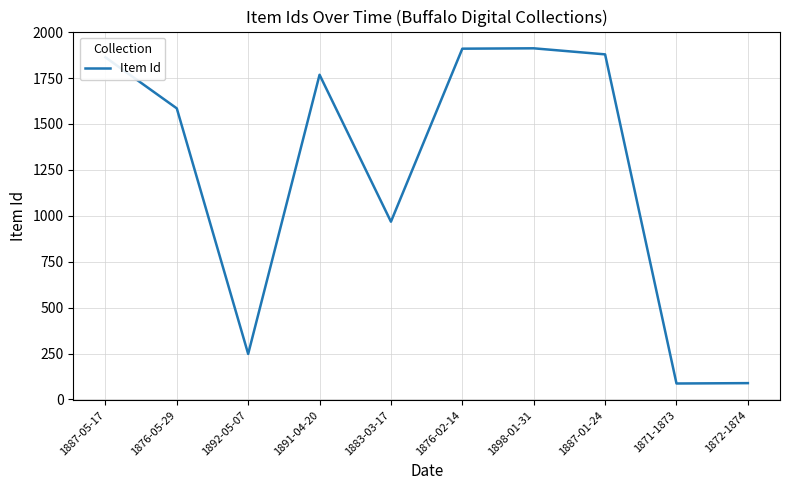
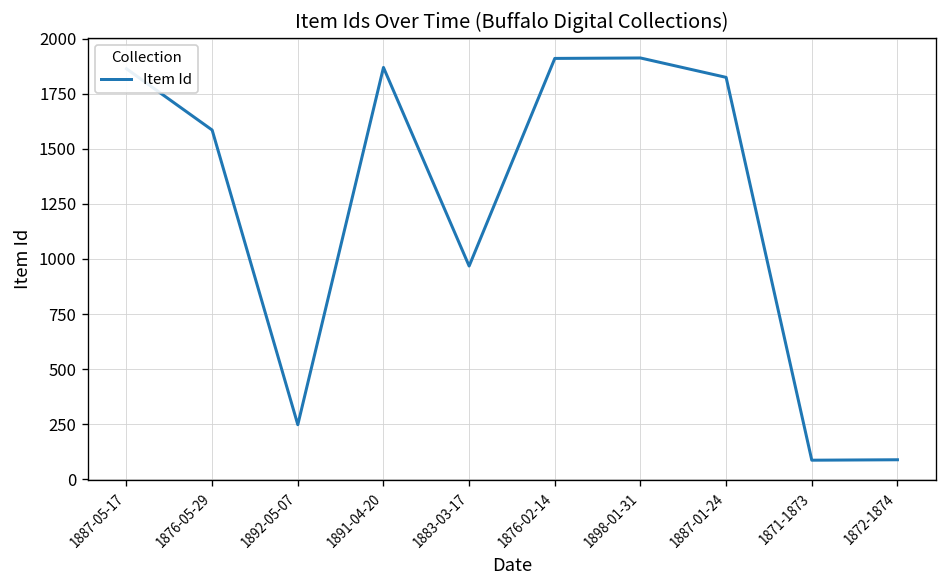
1891-04-20: 1770 -> 1870
1887-01-24: 1880 -> 1820
